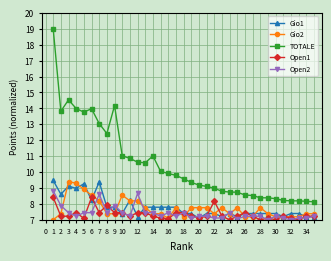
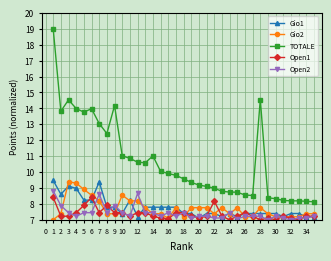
Gio1, 5: 9.3 -> 8.2
Open1, 5: 7.1 -> 7.9
TOTALE, 28: 8.4 -> 14.5
